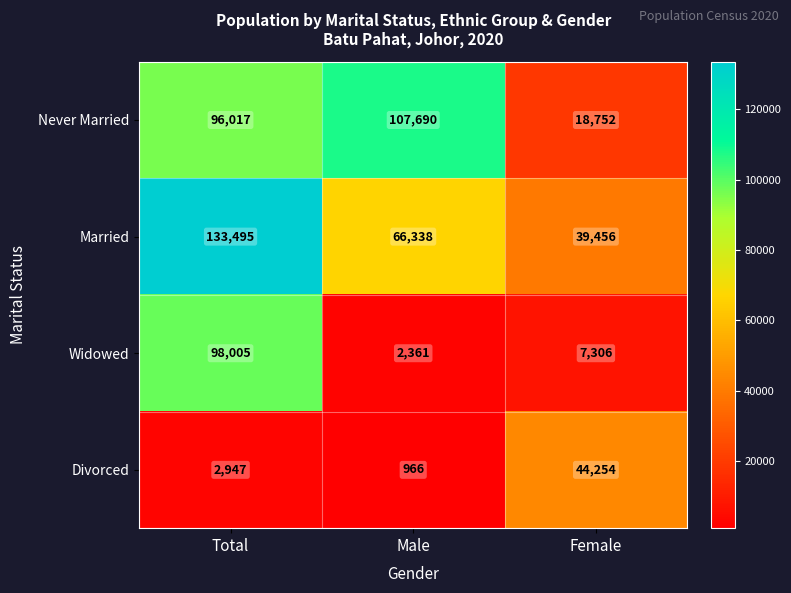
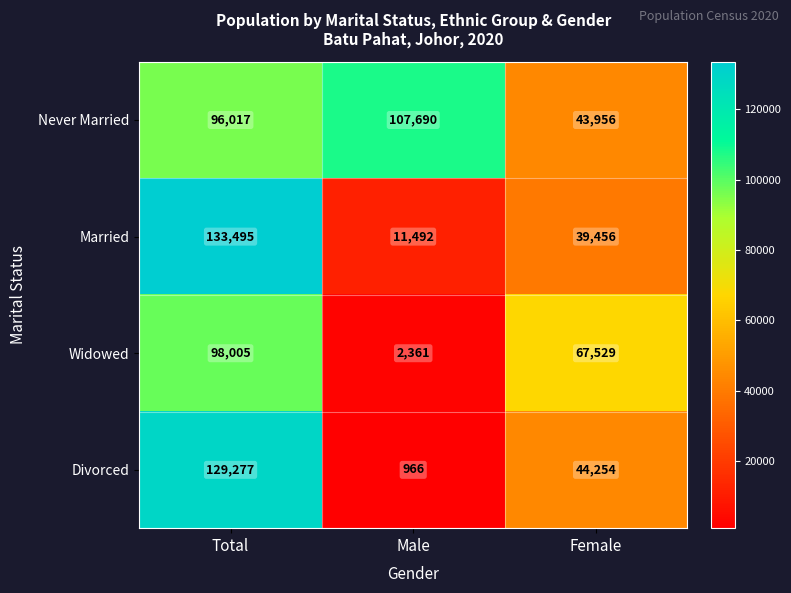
Never Married, Female: 18,752 -> 43,956
Married, Male: 66,338 -> 11,492
Widowed, Female: 7,306 -> 67,529
Divorced, Total: 2,947 -> 129,277
